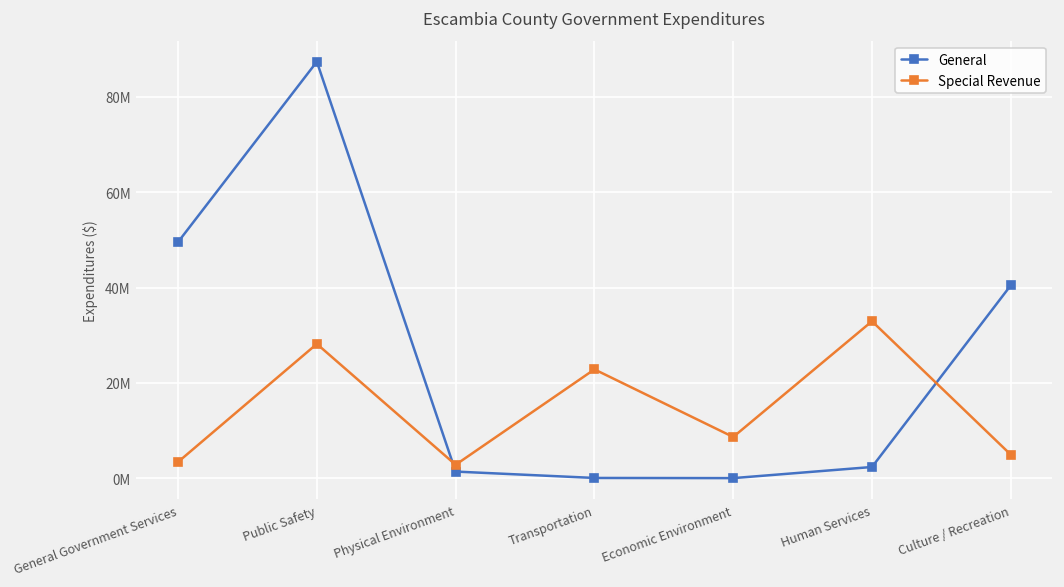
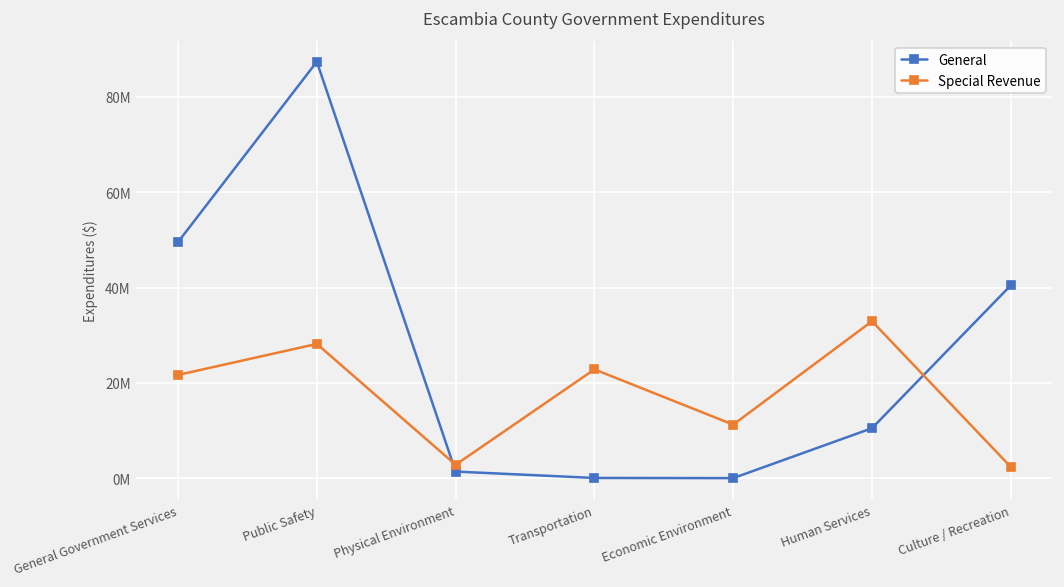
Special Revenue, General Government Services: 3000000 -> 22000000
Special Revenue, Economic Environment: 9000000 -> 11000000
General, Human Services: 2000000 -> 10000000
Special Revenue, Culture / Recreation: 5000000 -> 2000000
